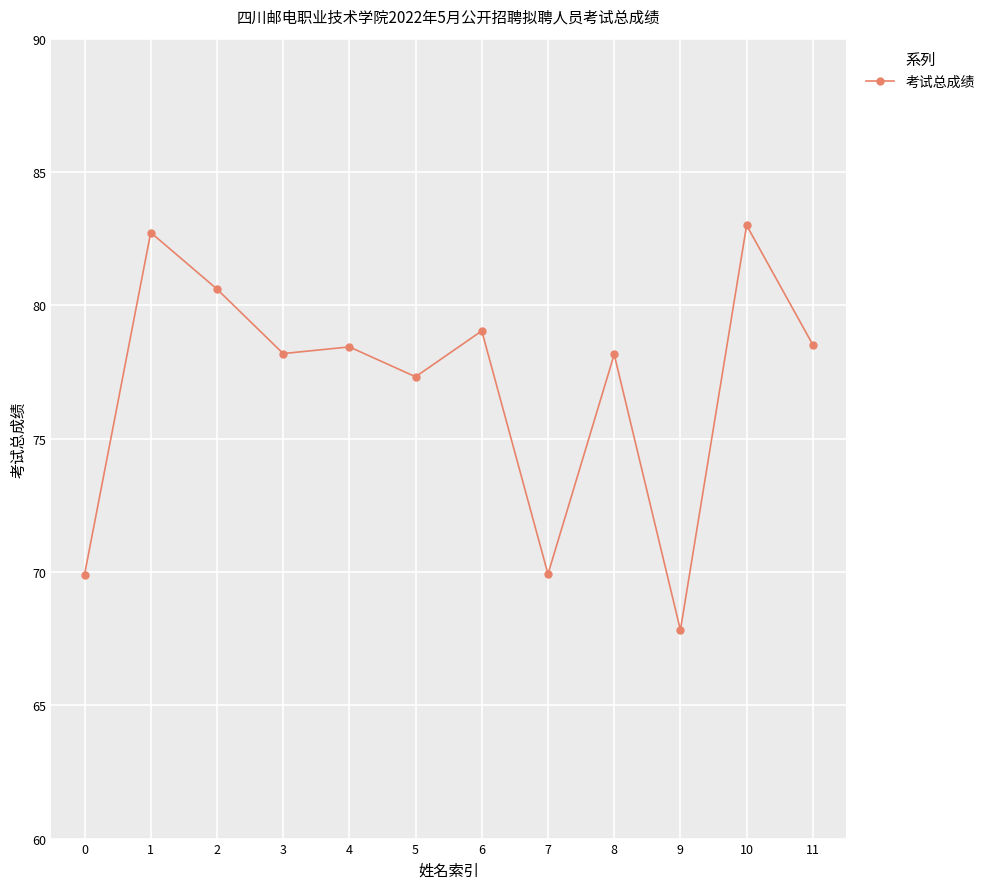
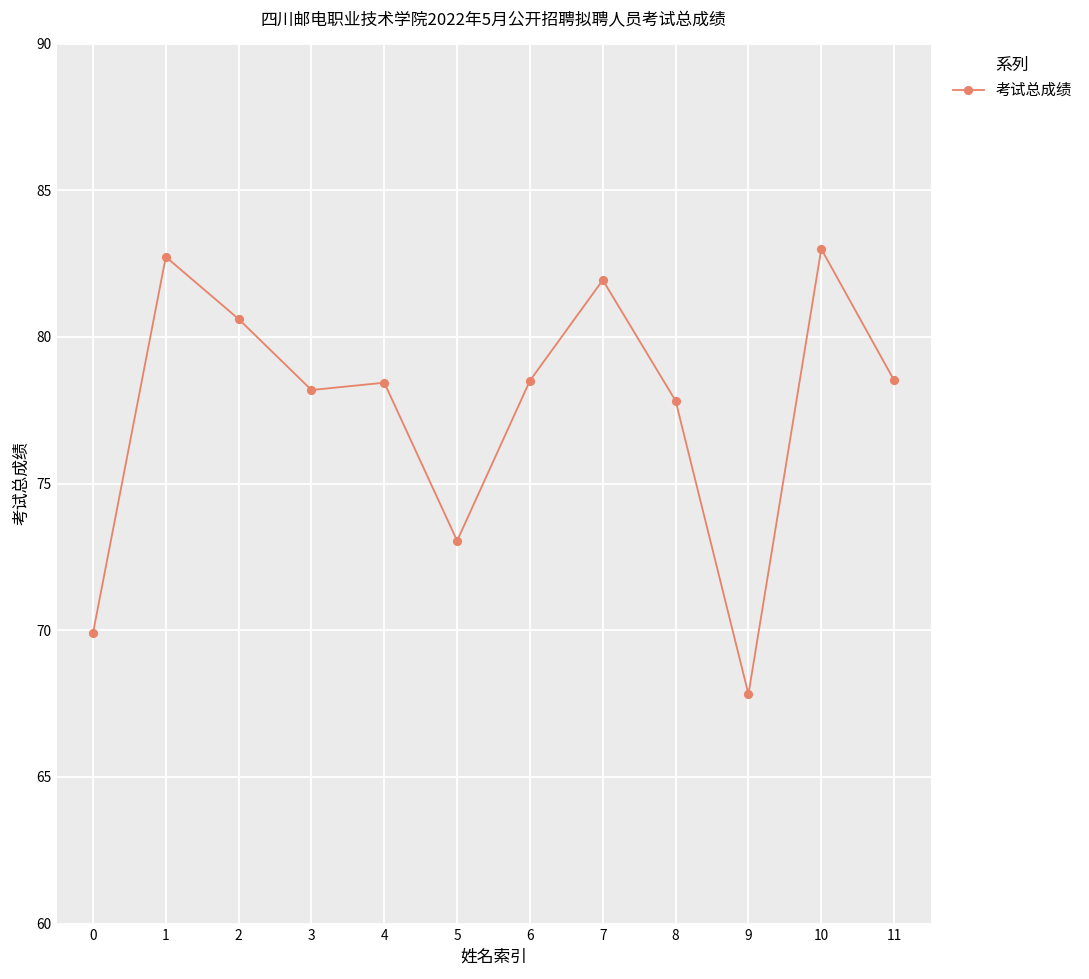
5: 77.3 -> 73.1
6: 79.0 -> 78.5
7: 69.9 -> 81.9
8: 78.2 -> 77.8
